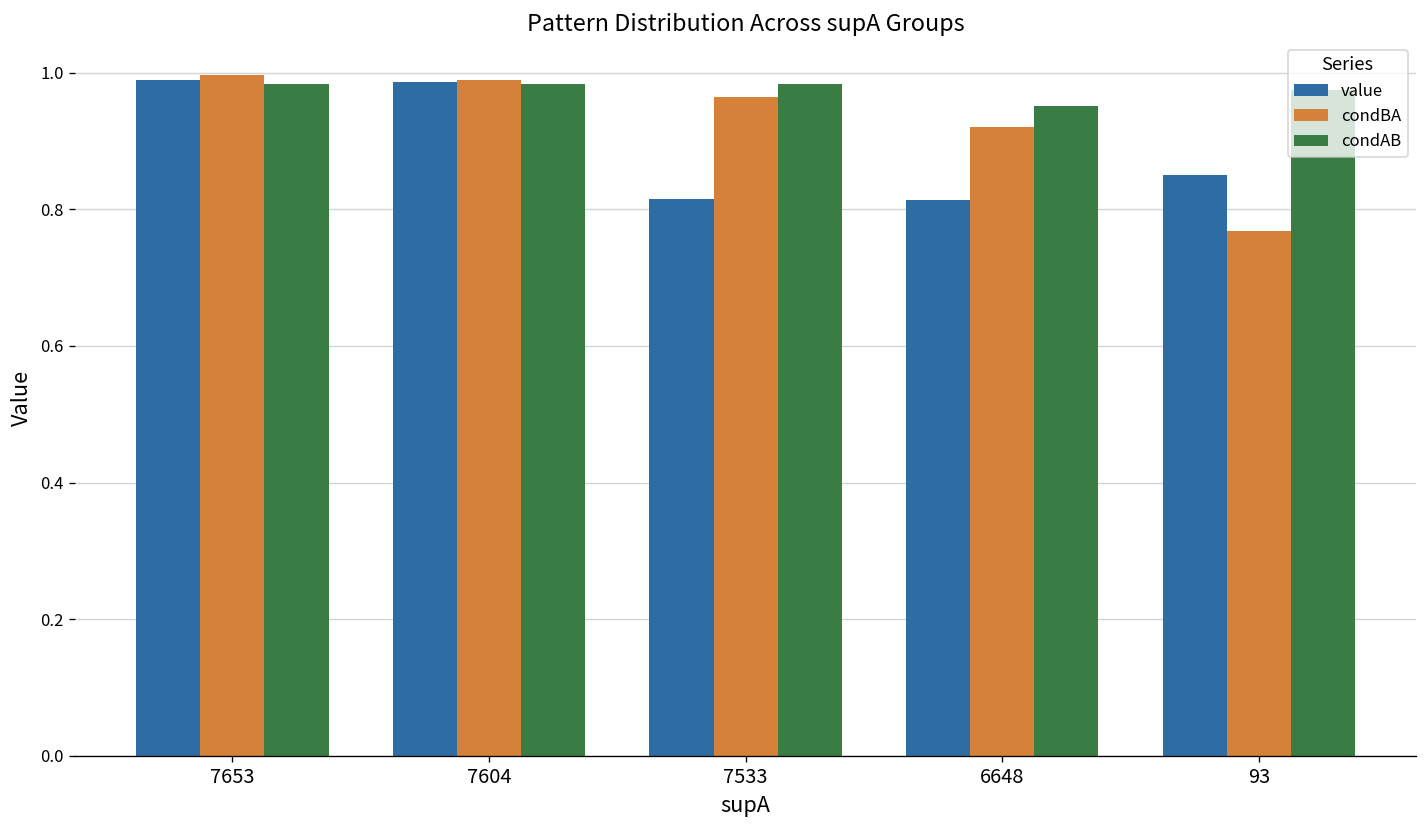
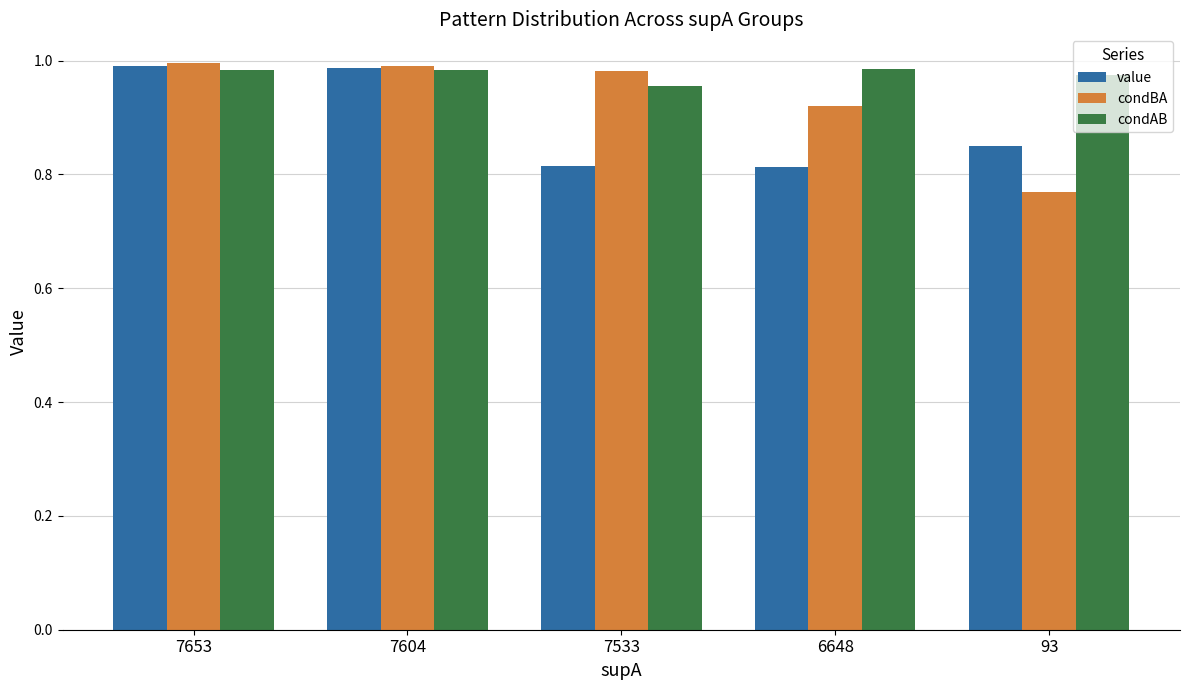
condBA, 7533: 0.96 -> 0.98
condAB, 7533: 0.98 -> 0.96
condAB, 6648: 0.95 -> 0.98
